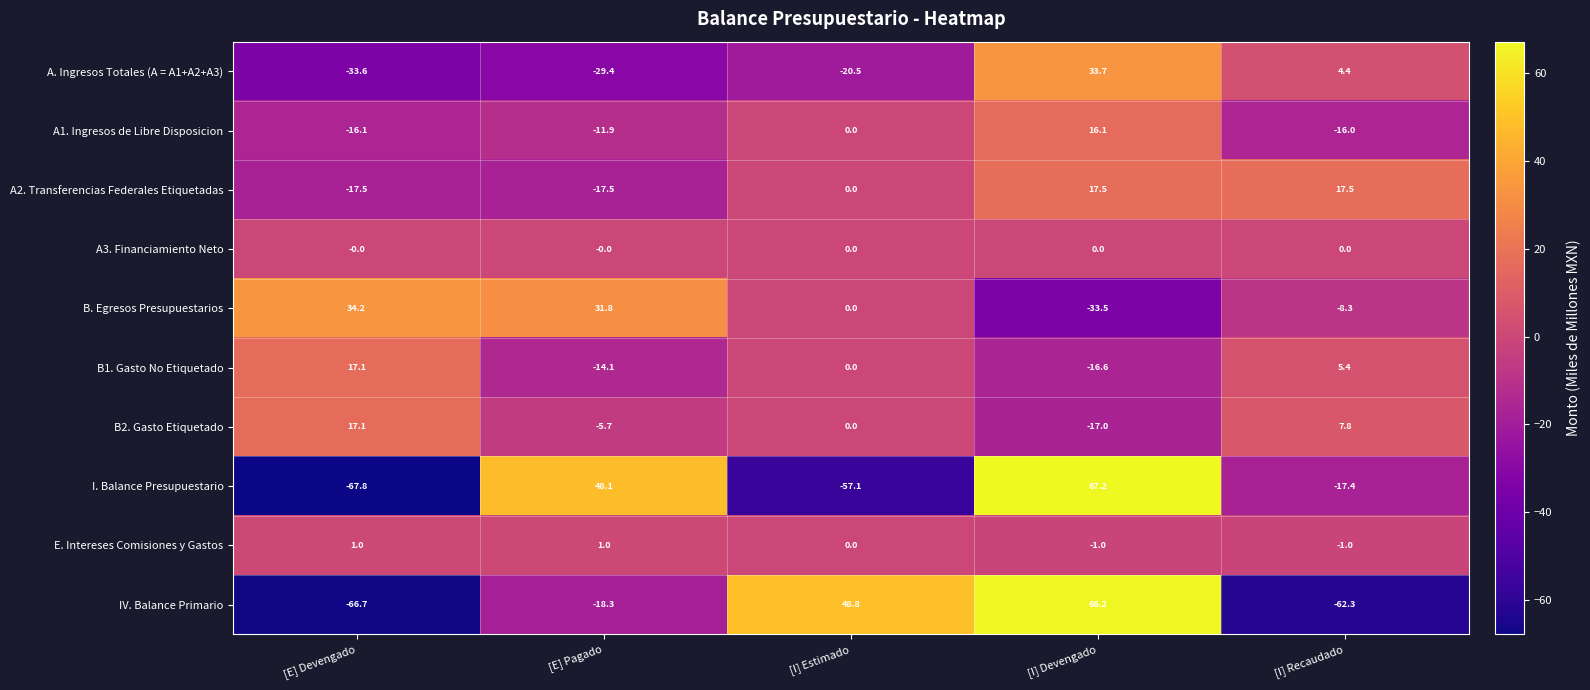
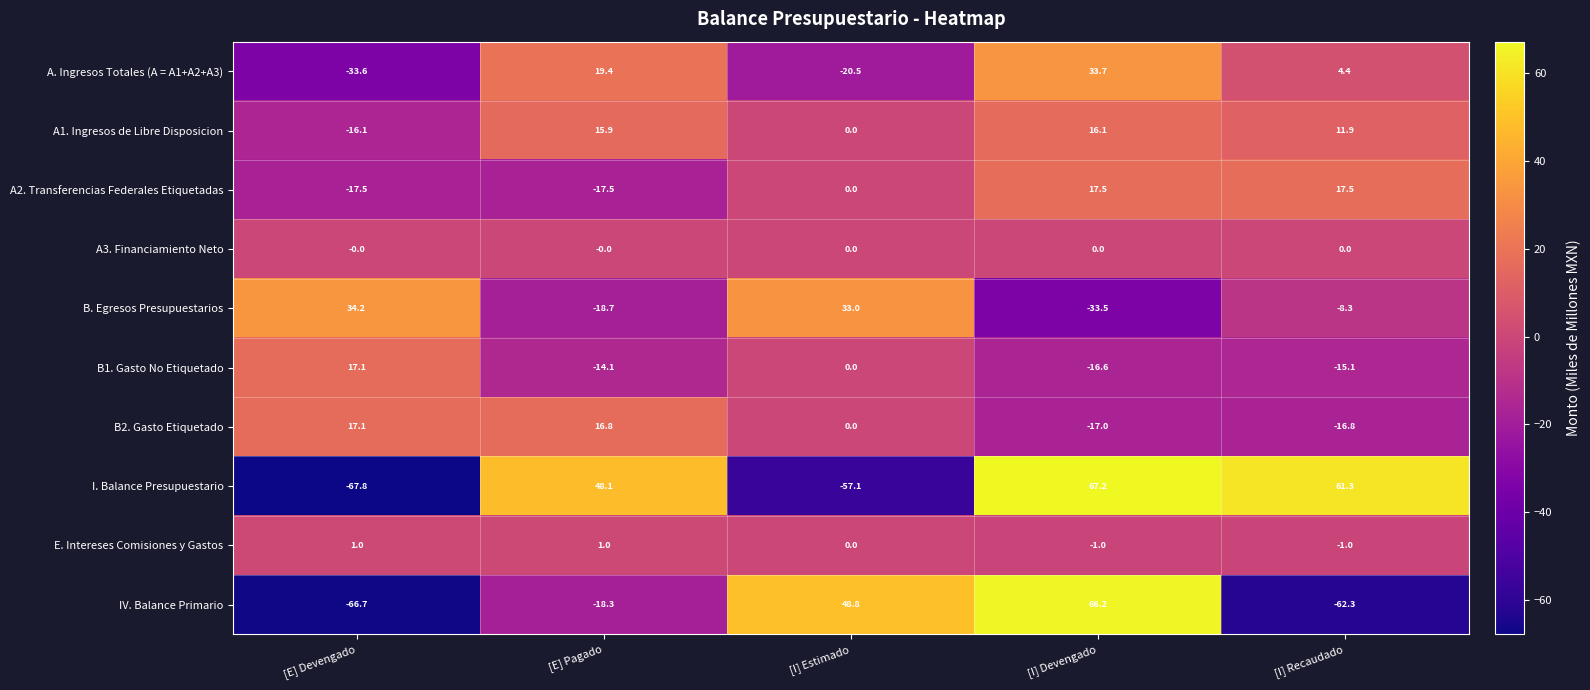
A. Ingresos Totales (A = A1+A2+A3), [E] Pagado: -29.4 -> 19.4
A1. Ingresos de Libre Disposicion, [E] Pagado: -11.9 -> 15.9
A1. Ingresos de Libre Disposicion, [I] Recaudado: -16.0 -> 11.9
B. Egresos Presupuestarios, [E] Pagado: 31.8 -> -18.7
B. Egresos Presupuestarios, [I] Estimado: 0.0 -> 33.0
B1. Gasto No Etiquetado, [I] Recaudado: 5.4 -> -15.1
B2. Gasto Etiquetado, [E] Pagado: -5.7 -> 16.8
B2. Gasto Etiquetado, [I] Recaudado: 7.8 -> -16.8
I. Balance Presupuestario, [I] Recaudado: -17.4 -> 61.3
